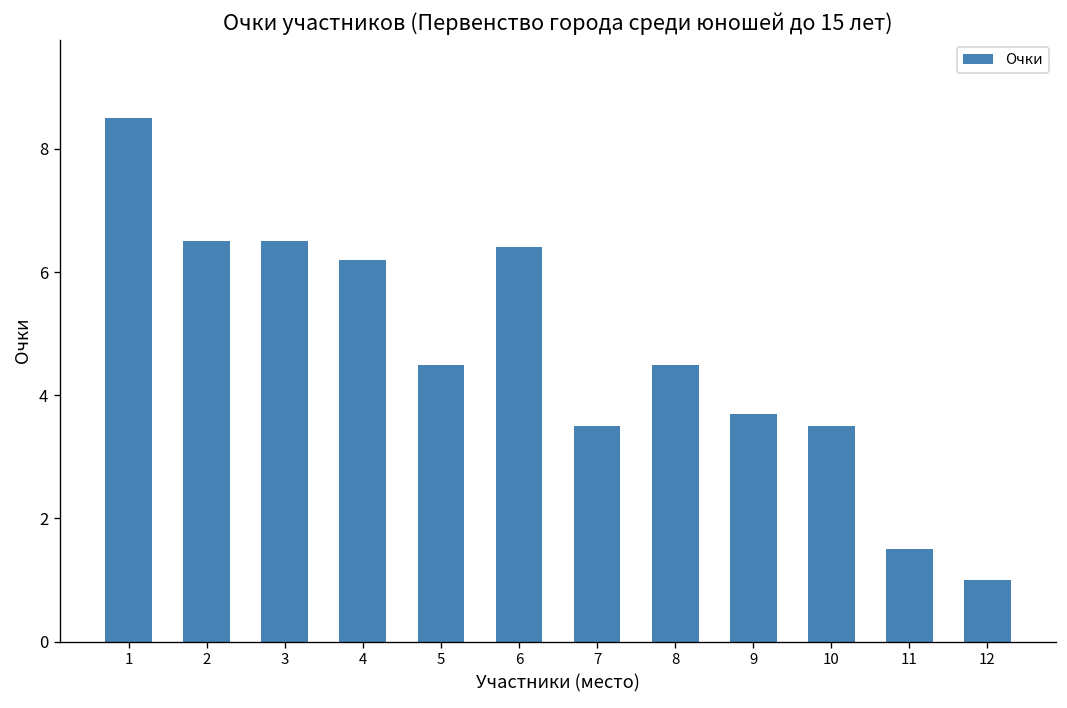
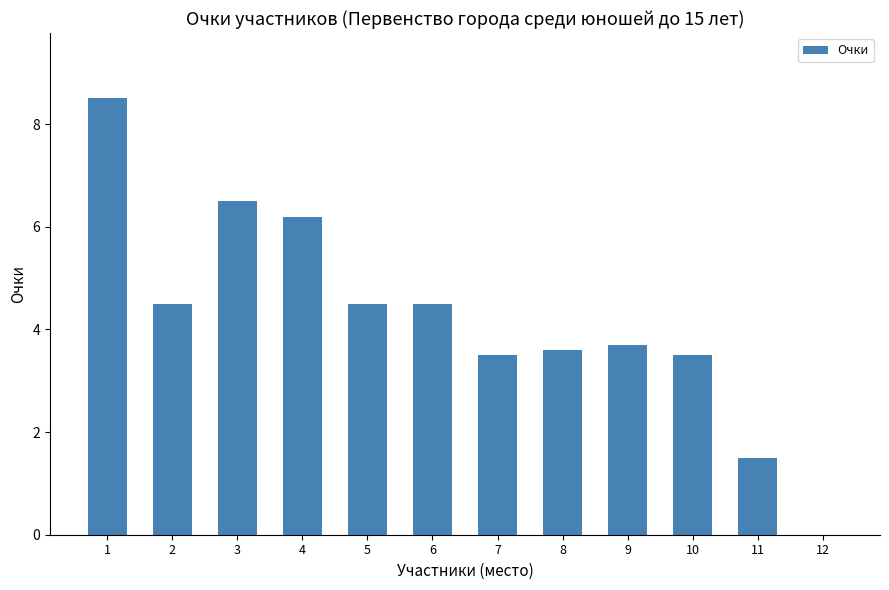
2: 6.5 -> 4.5
6: 6.4 -> 4.5
8: 4.5 -> 3.6
12: 1 -> 0
